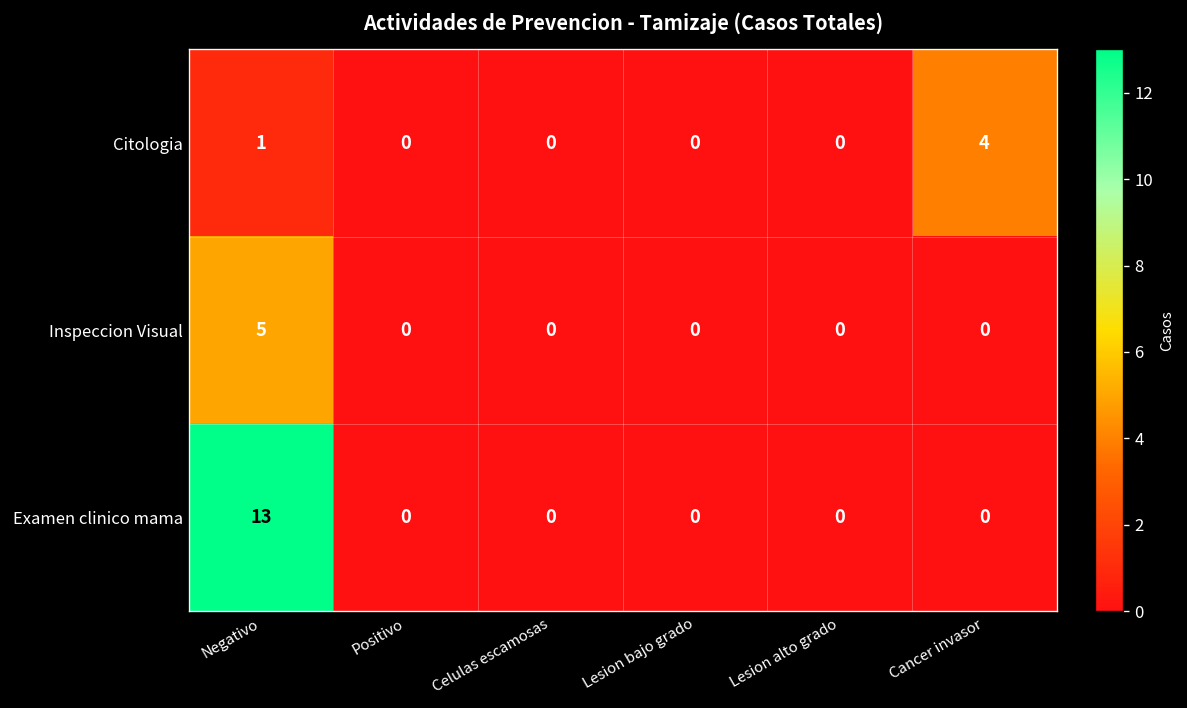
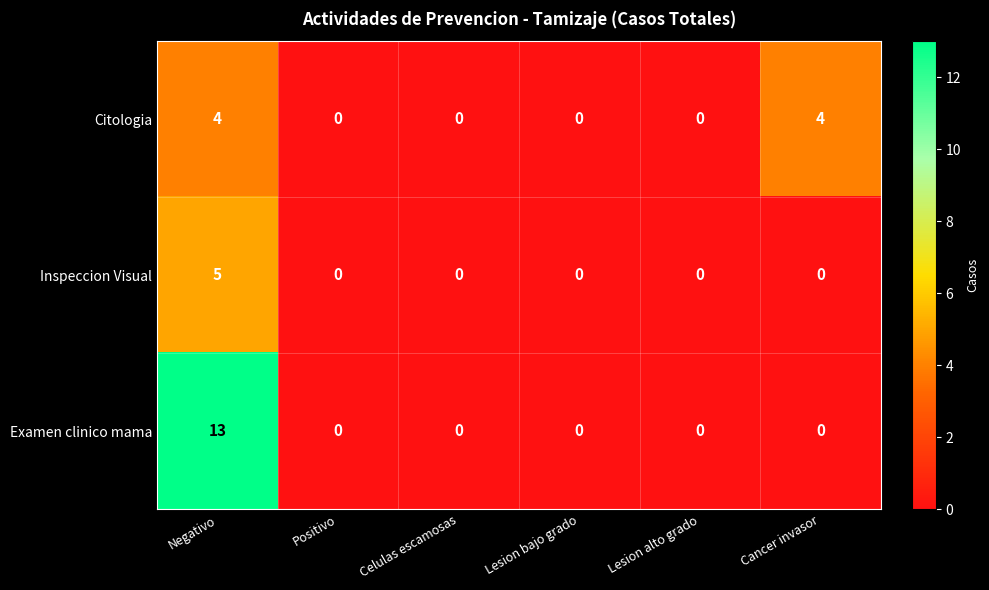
Citologia, Negativo: 1 -> 4
